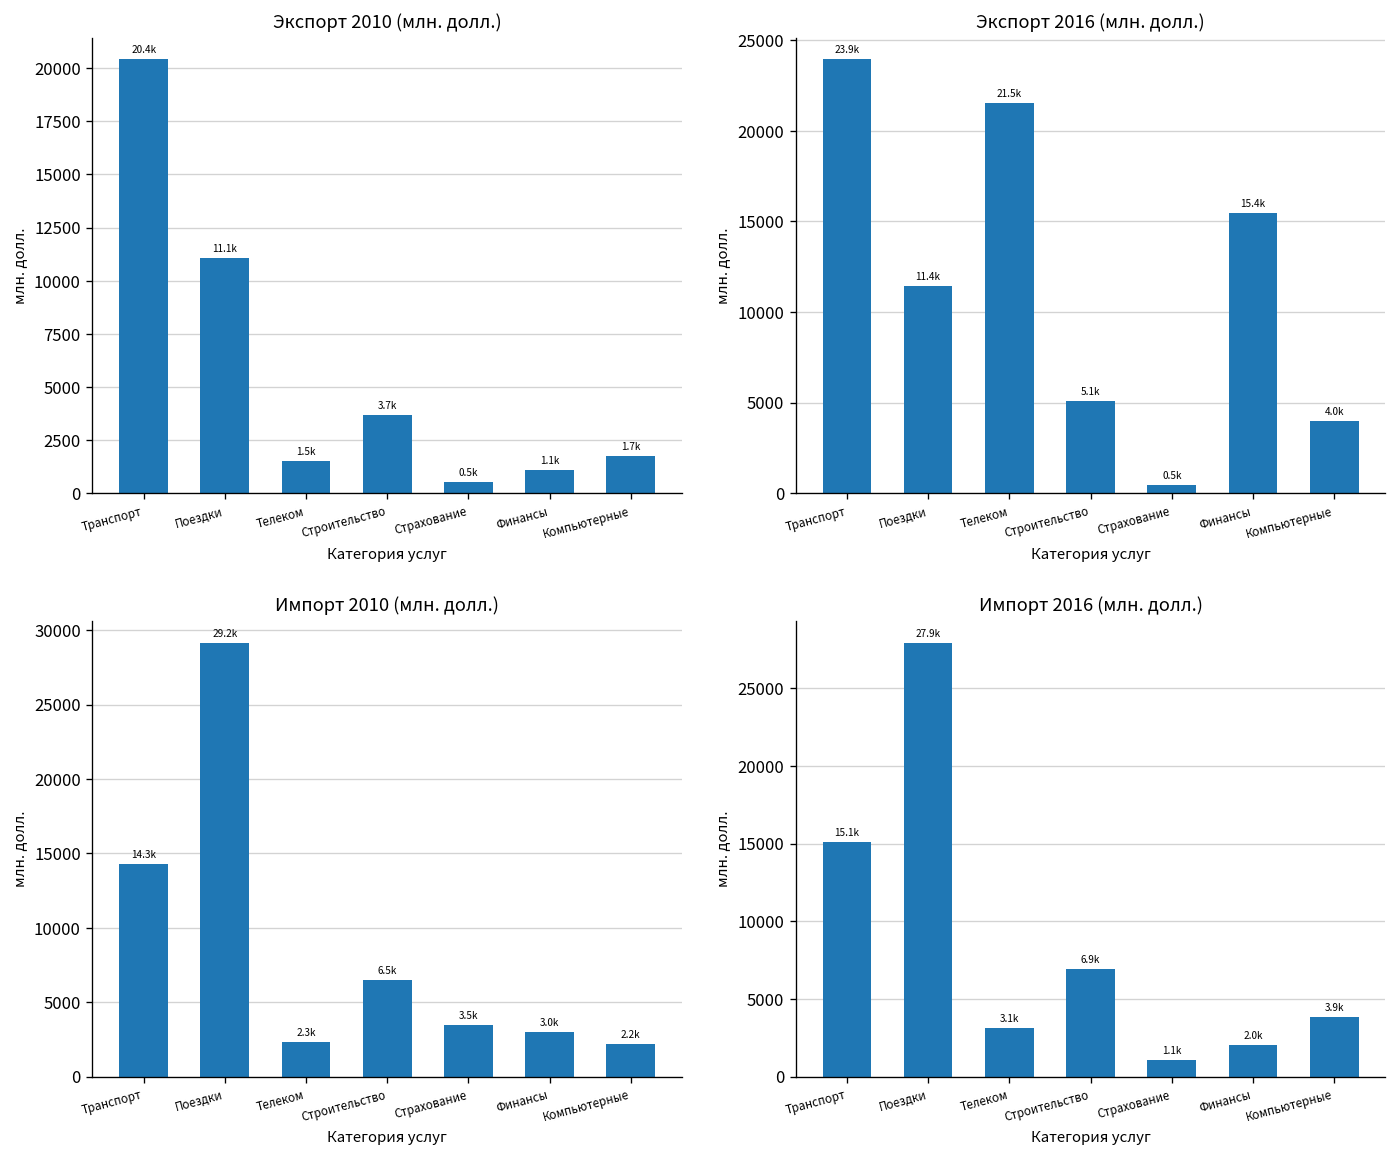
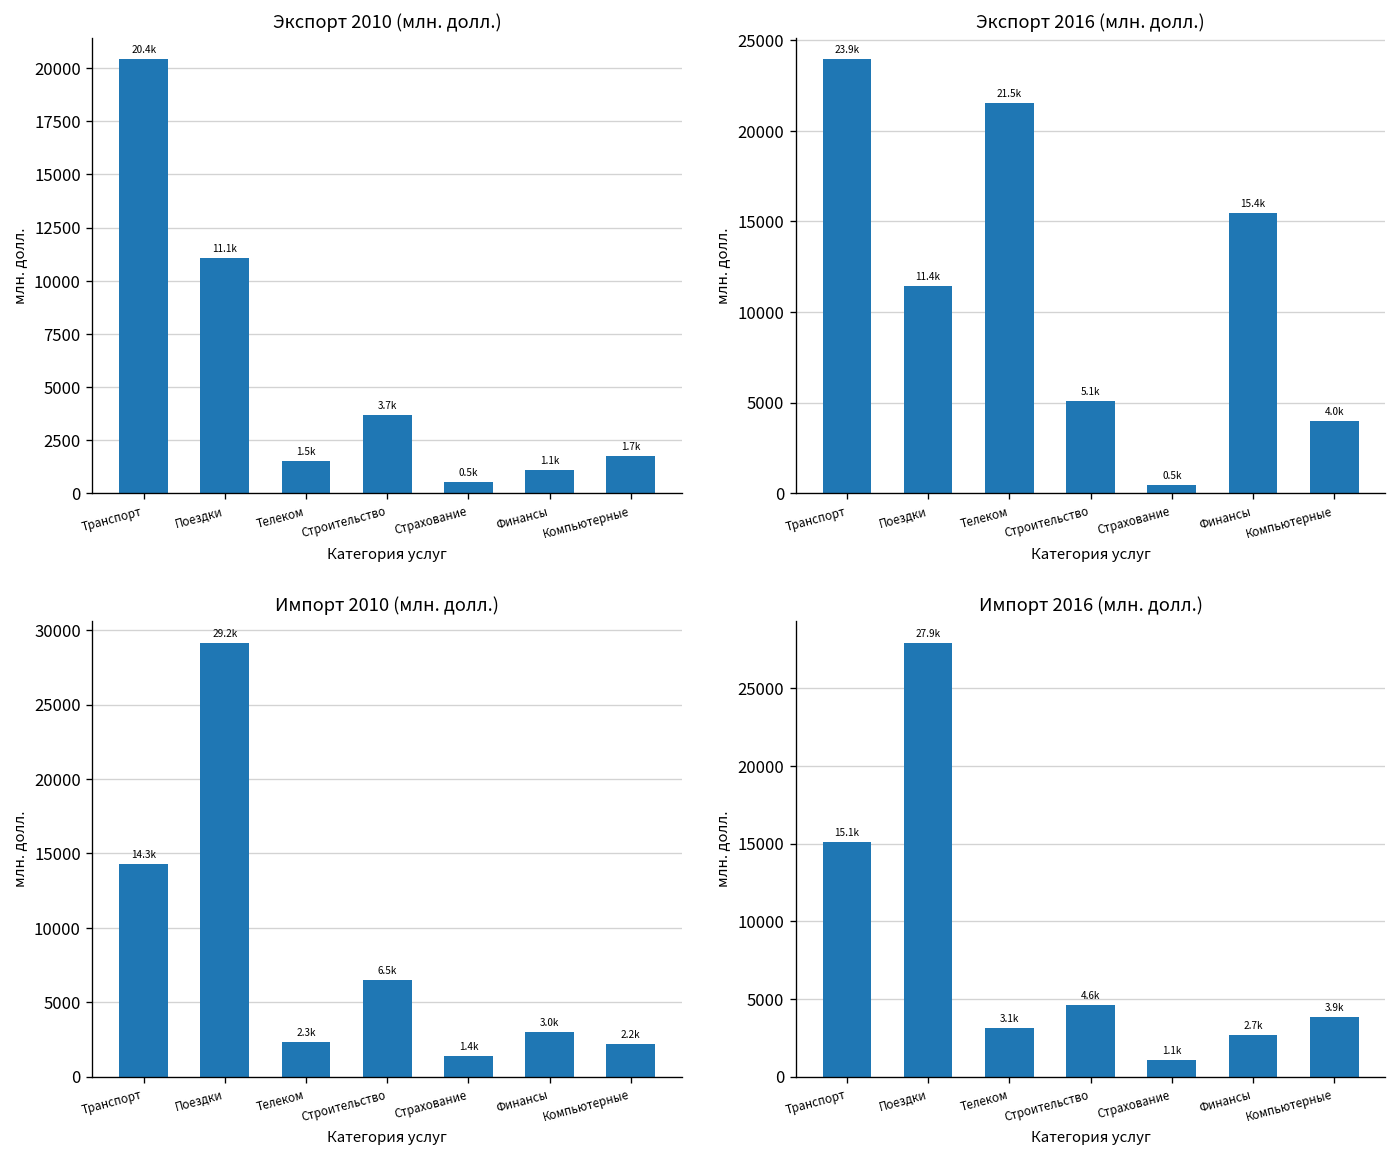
Импорт 2010 (млн. долл.), Страхование: 3.5k -> 1.4k
Импорт 2016 (млн. долл.), Строительство: 6.9k -> 4.6k
Импорт 2016 (млн. долл.), Финансы: 2.0k -> 2.7k
